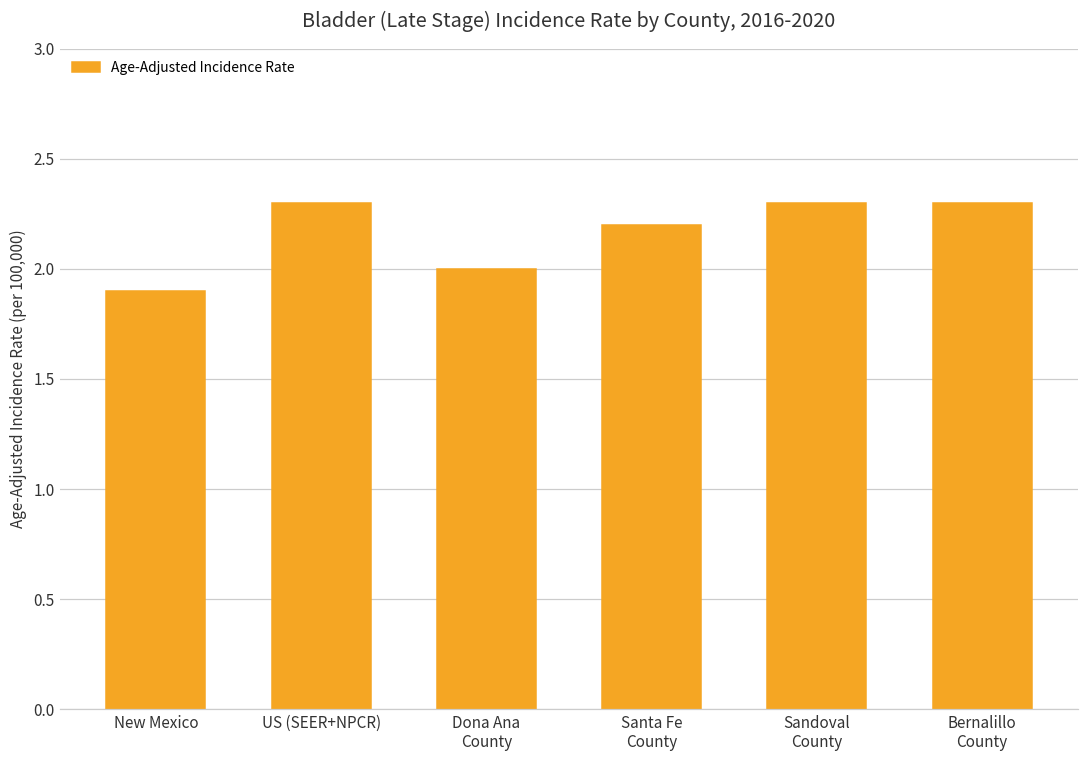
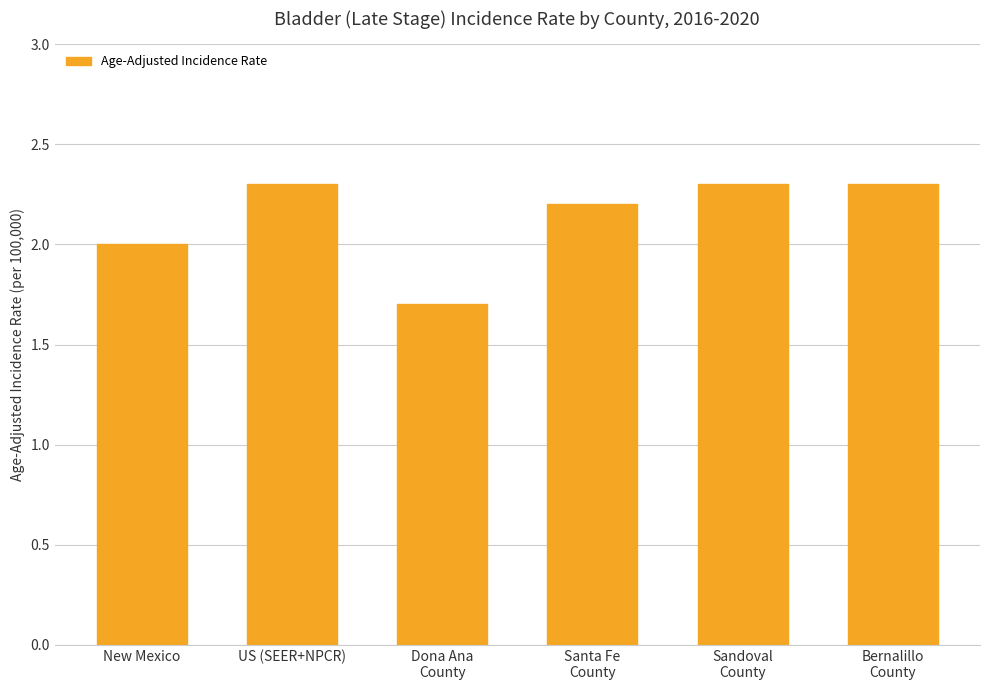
New Mexico: 1.9 -> 2.0
Dona Ana County: 2.0 -> 1.7
